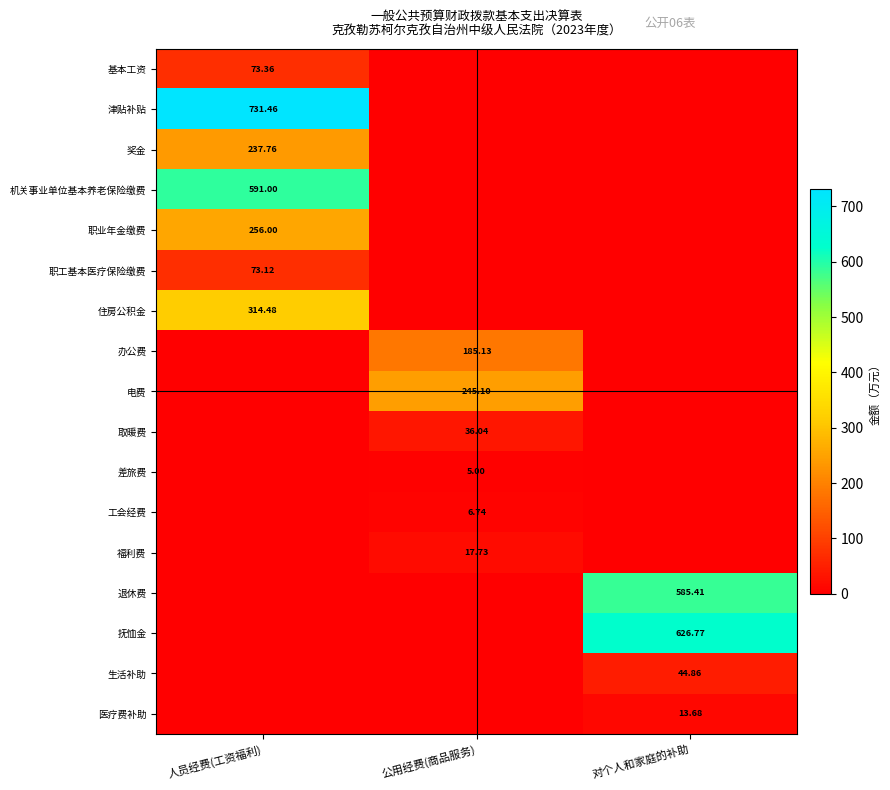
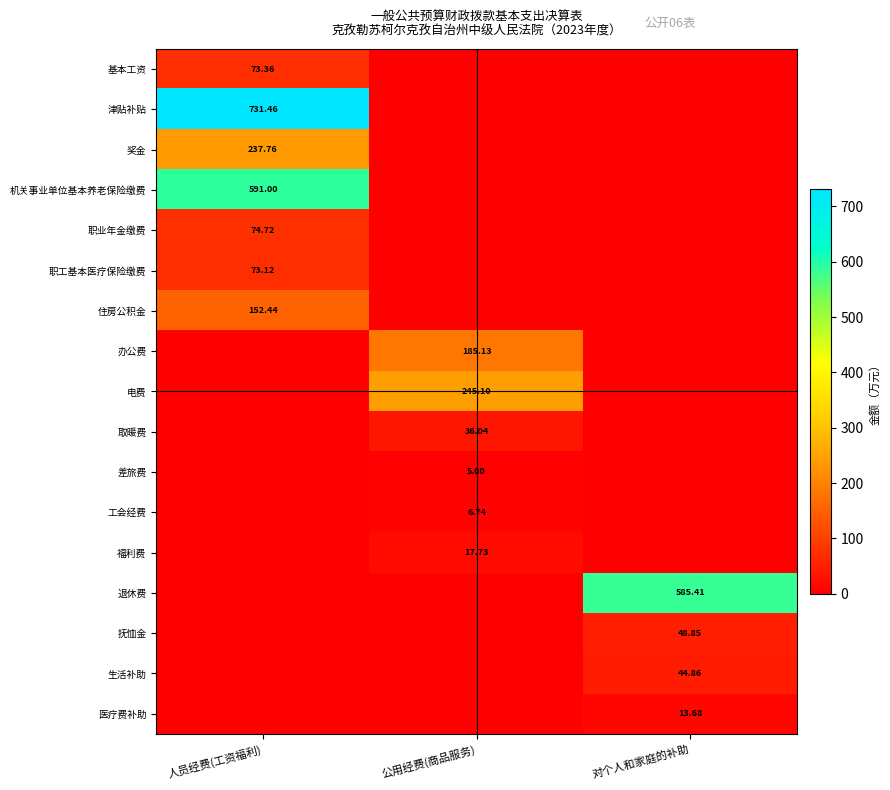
职业年金缴费, 人员经费(工资福利): 256.00 -> 74.72
住房公积金, 人员经费(工资福利): 314.48 -> 152.44
抚恤金, 对个人和家庭的补助: 626.77 -> 48.85
